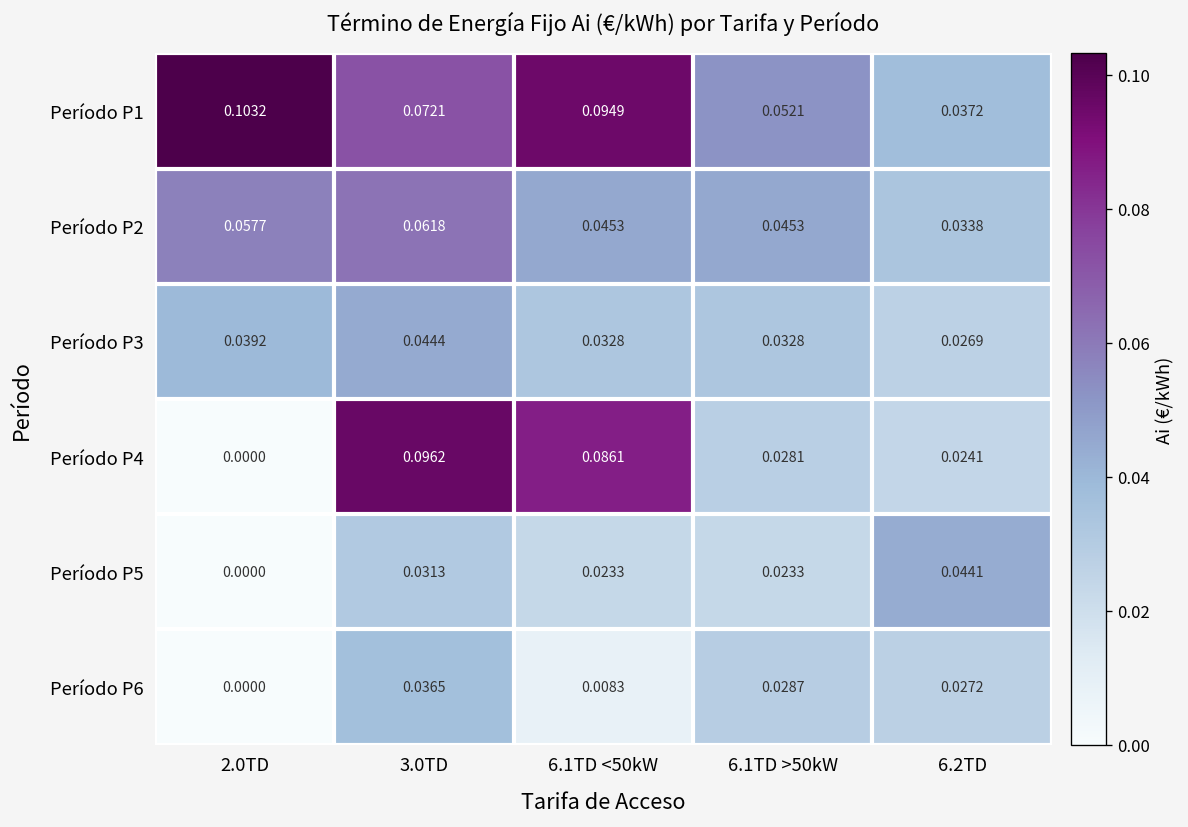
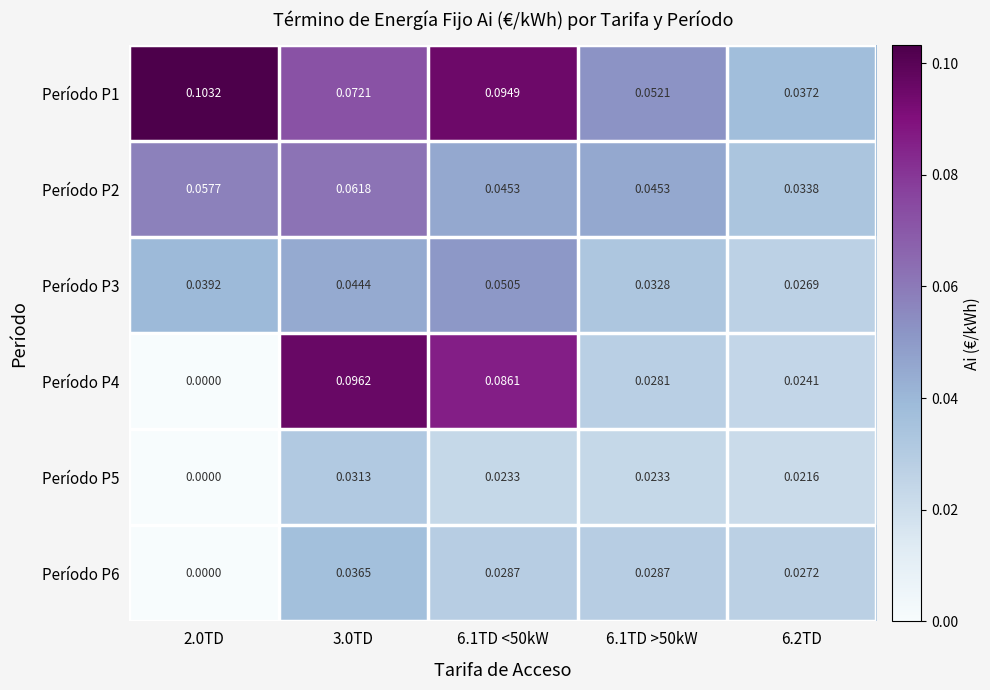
Período P3, 6.1TD <50kW: 0.0328 -> 0.0505
Período P5, 6.2TD: 0.0441 -> 0.0216
Período P6, 6.1TD <50kW: 0.0083 -> 0.0287
